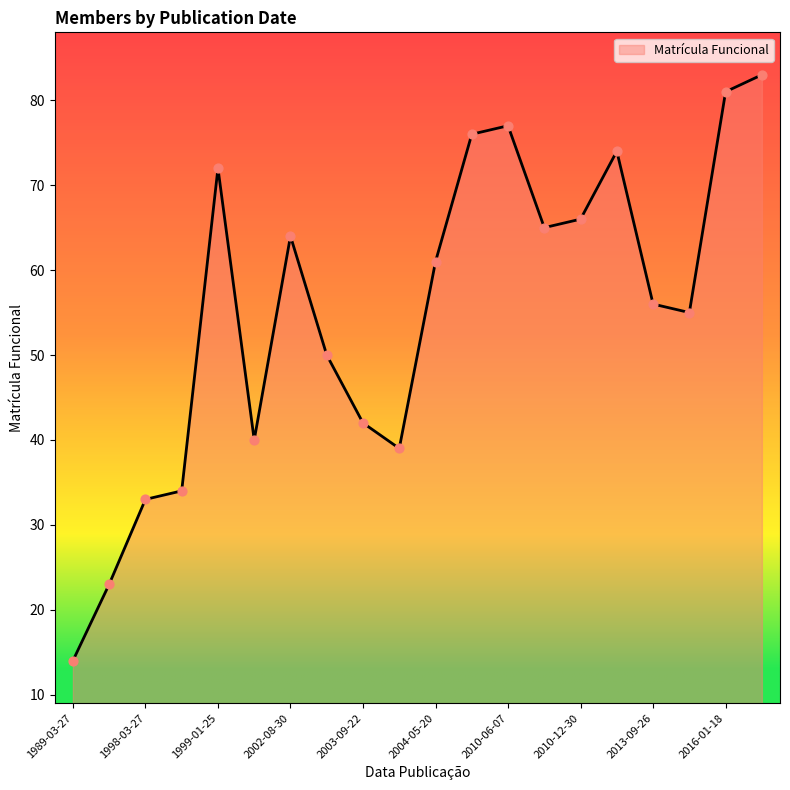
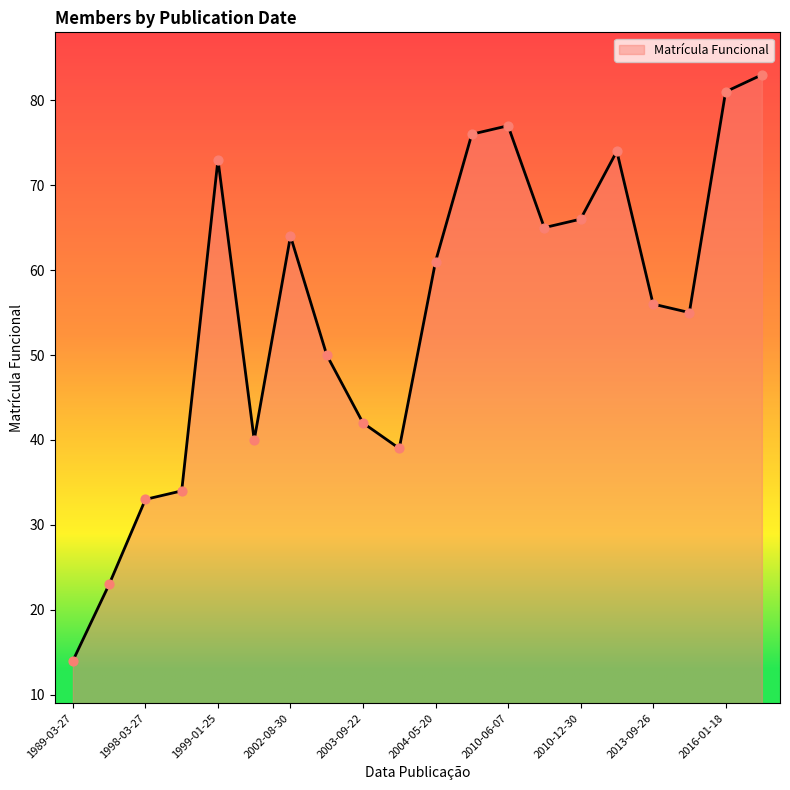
1999-01-25: 72 -> 73
